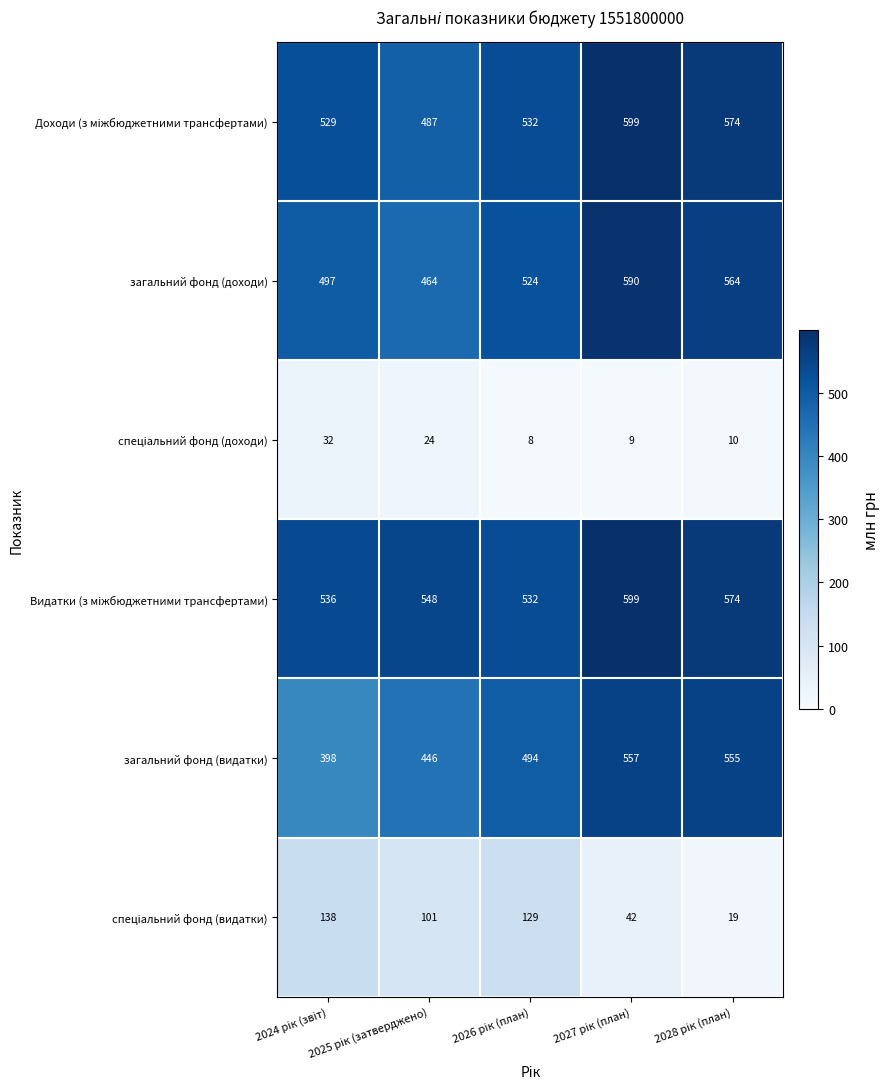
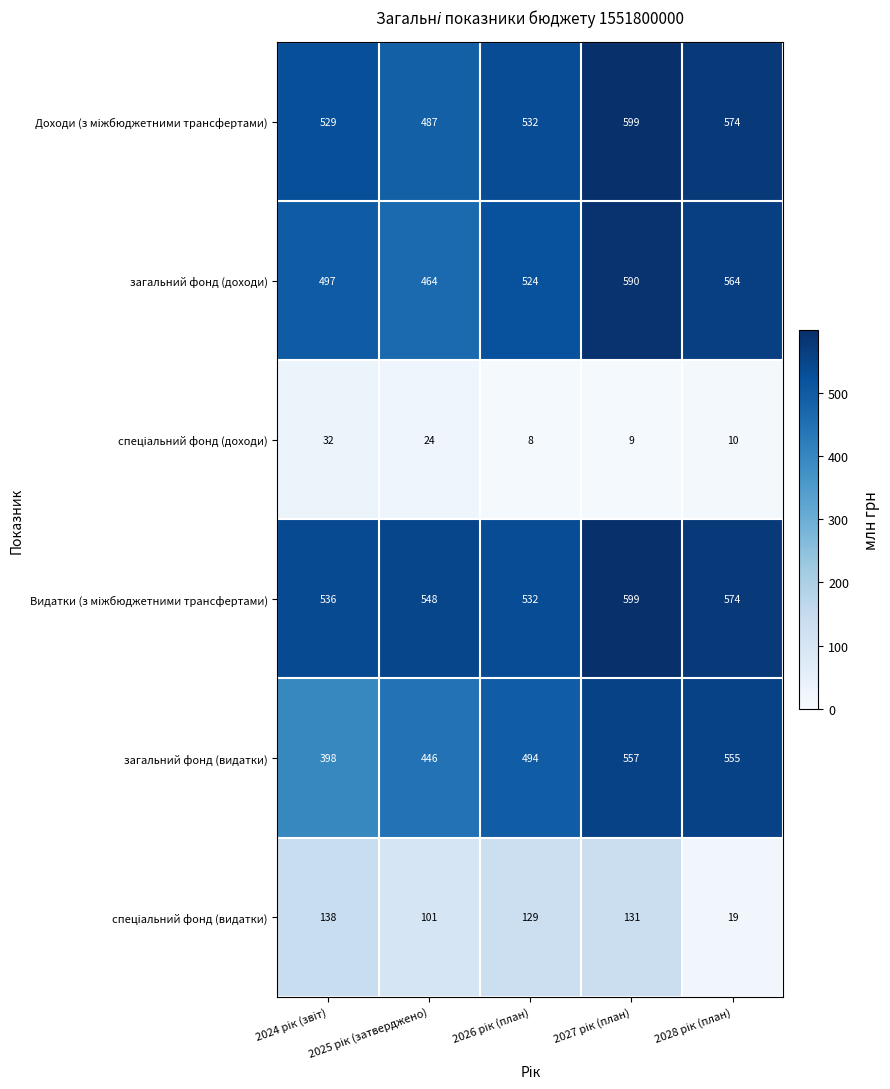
спеціальний фонд (видатки), 2027 рік (план): 42 -> 131
